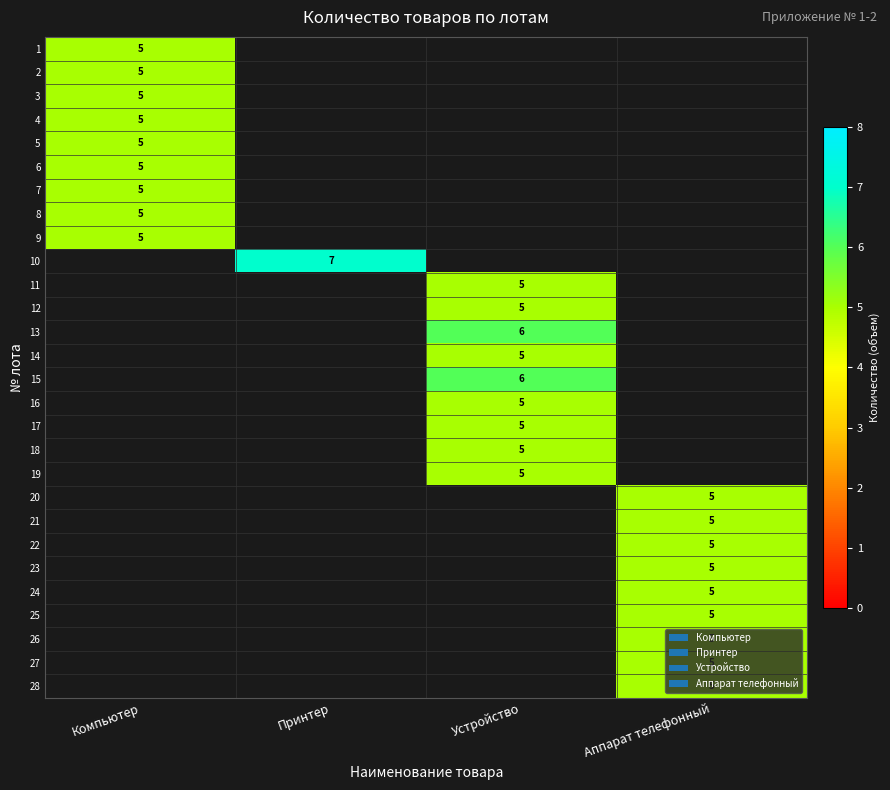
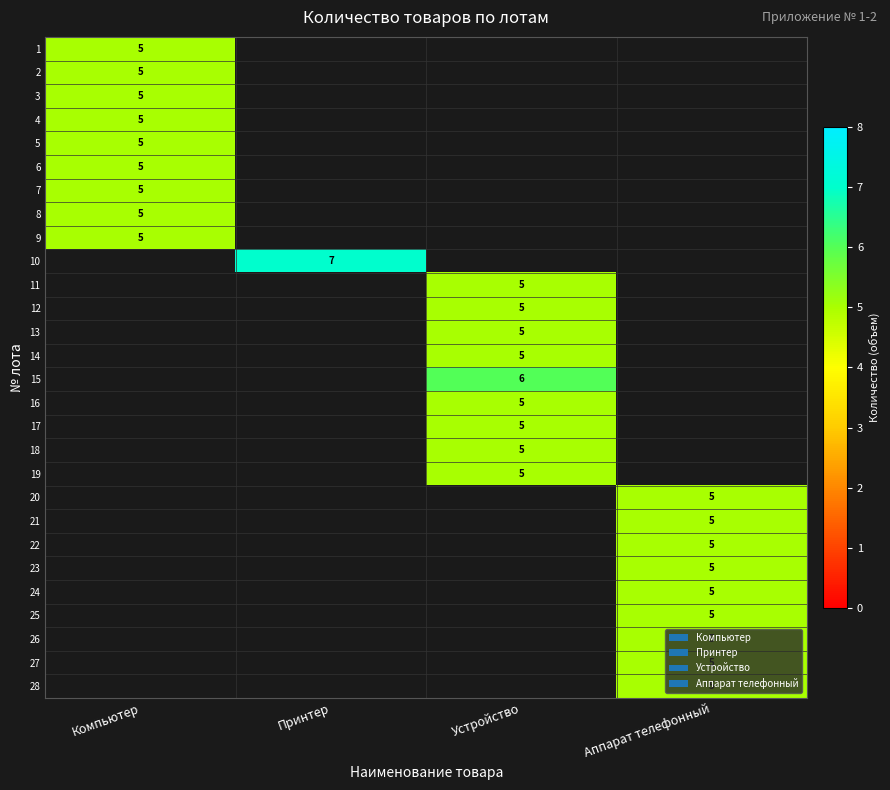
13, Устройство: 6 -> 5
